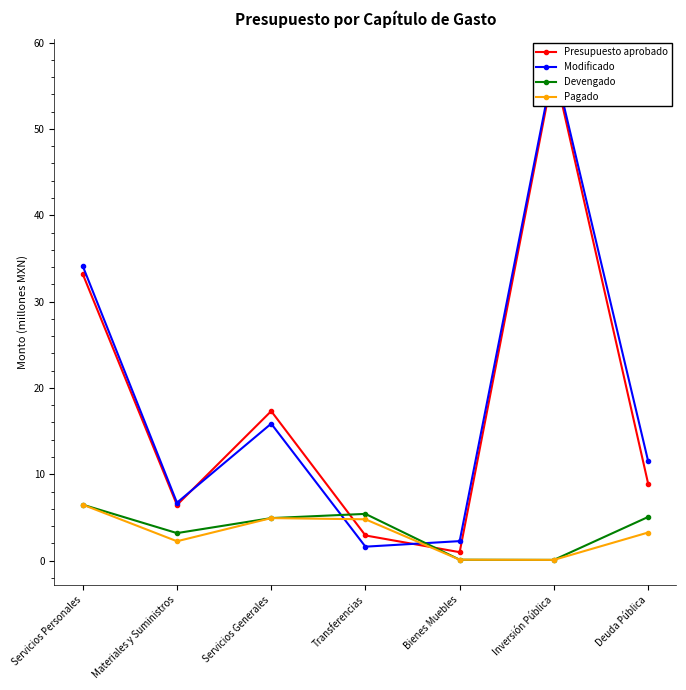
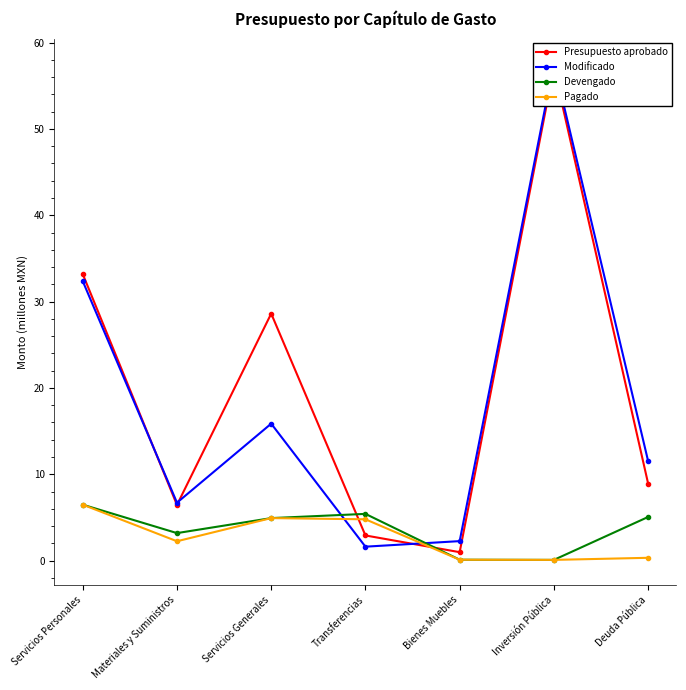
Modificado, Servicios Personales: 34 -> 32
Presupuesto aprobado, Servicios Generales: 17 -> 29
Pagado, Deuda Pública: 3 -> 0
